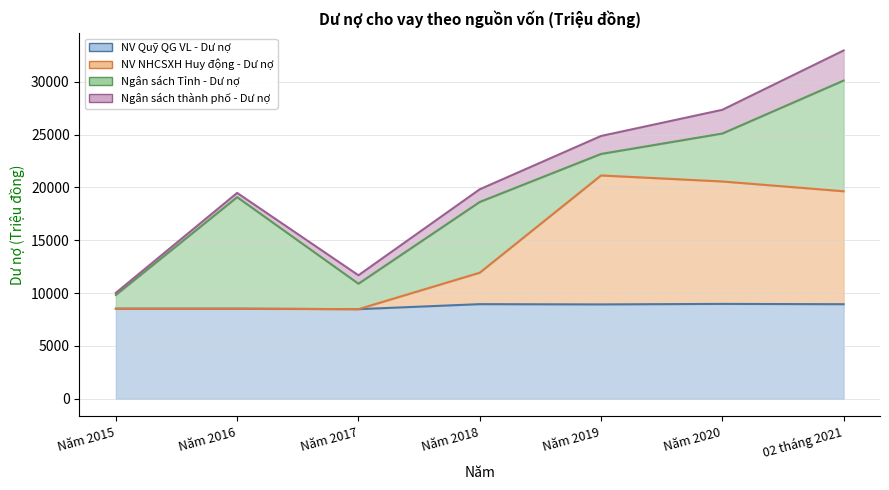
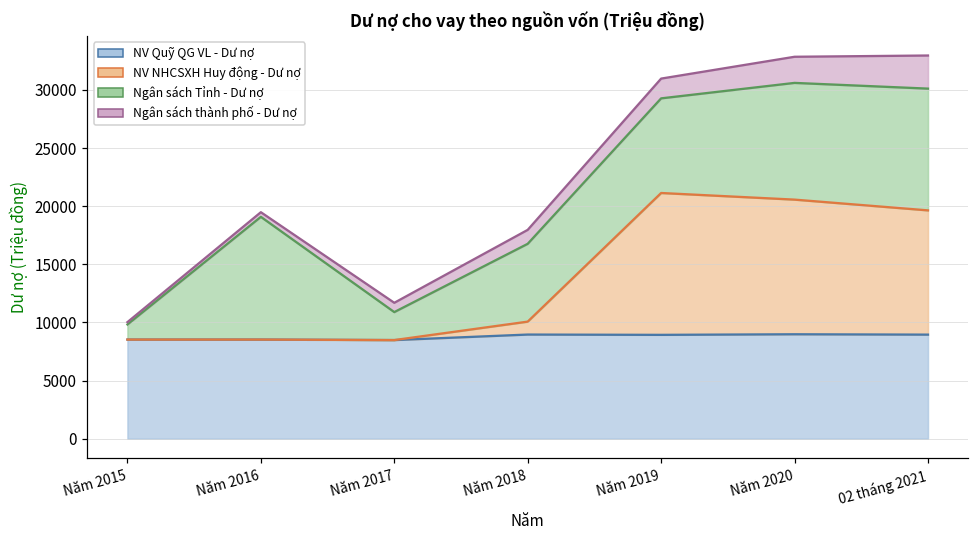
NV NHCSXH Huy động - Dư nợ, Năm 2018: 3000 -> 1100
Ngân sách Tỉnh - Dư nợ, Năm 2019: 2000 -> 8100
Ngân sách Tỉnh - Dư nợ, Năm 2020: 4500 -> 10000
